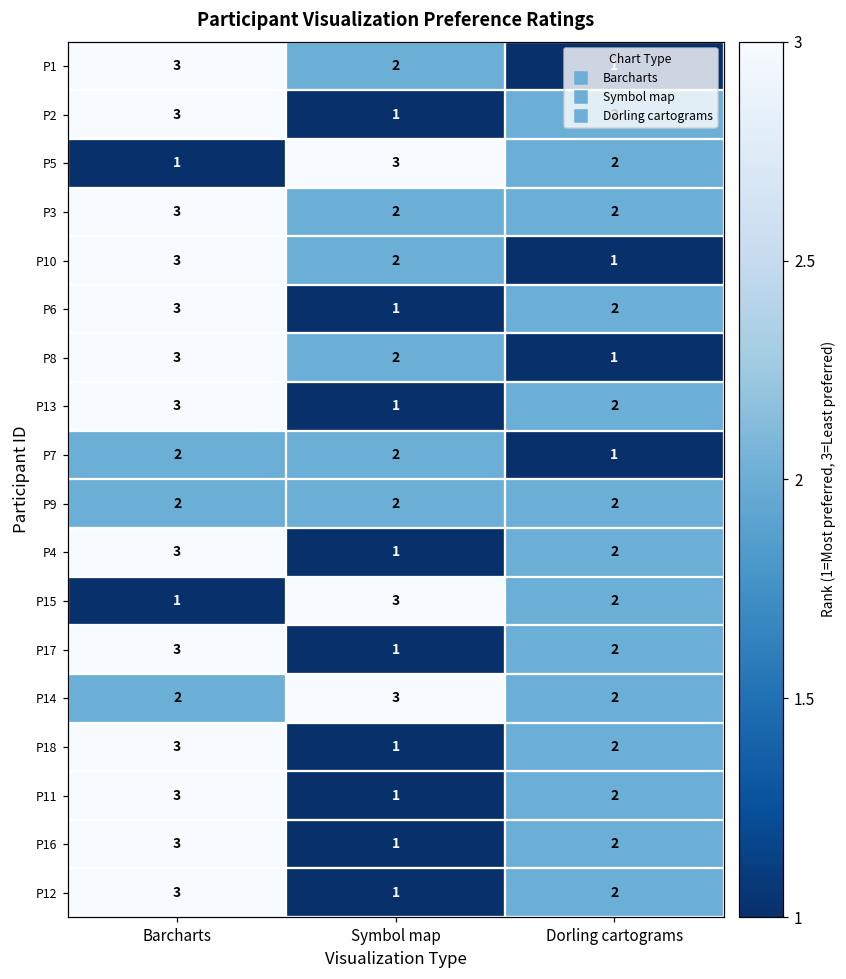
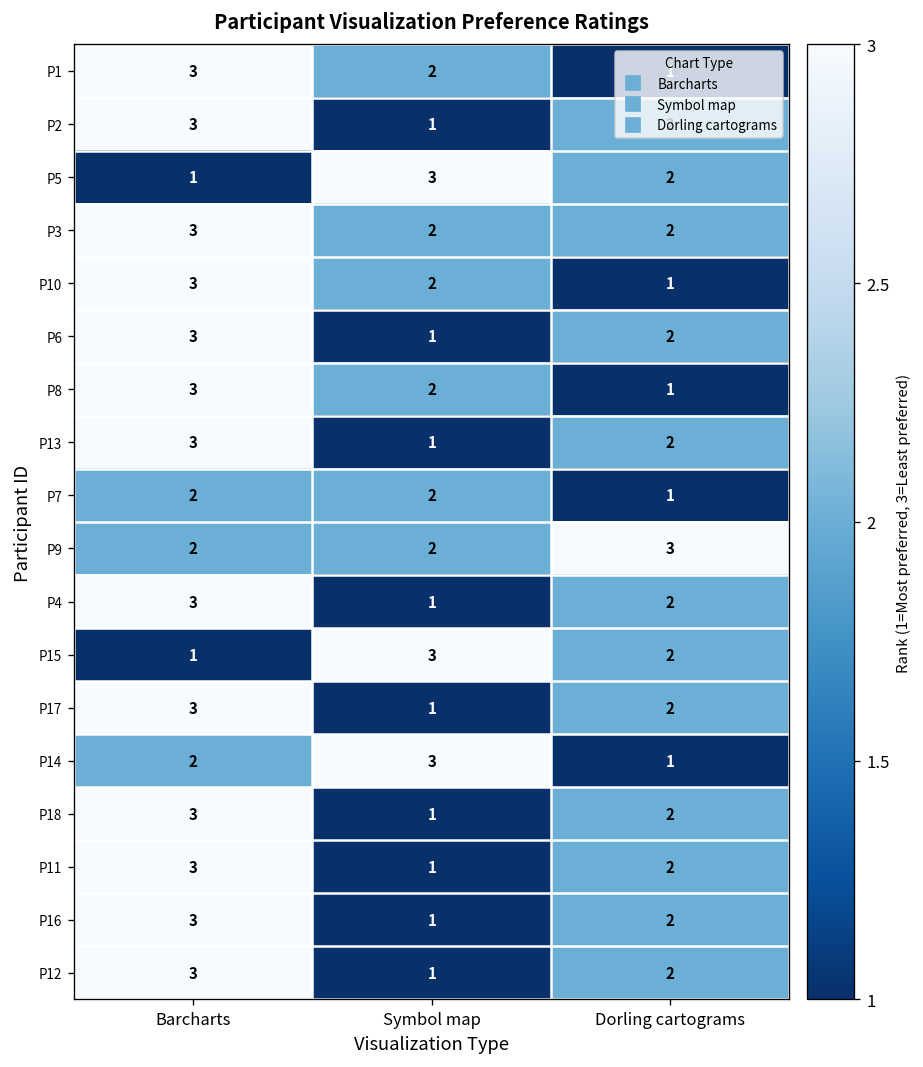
P9, Dorling cartograms: 2 -> 3
P14, Dorling cartograms: 2 -> 1
